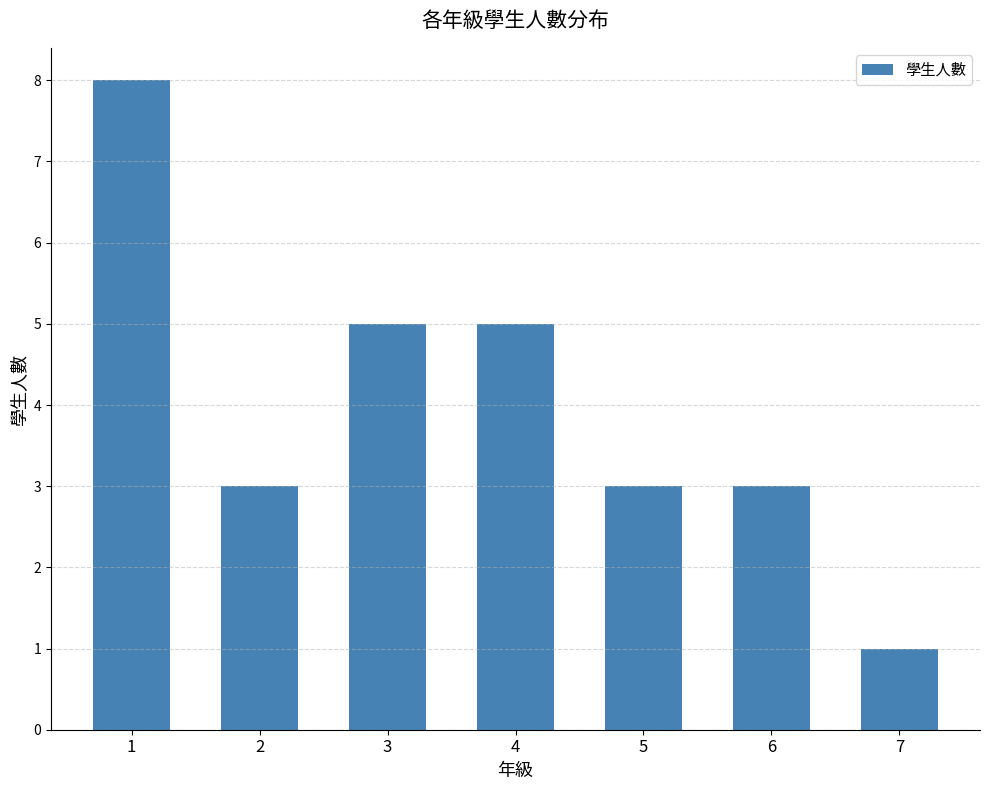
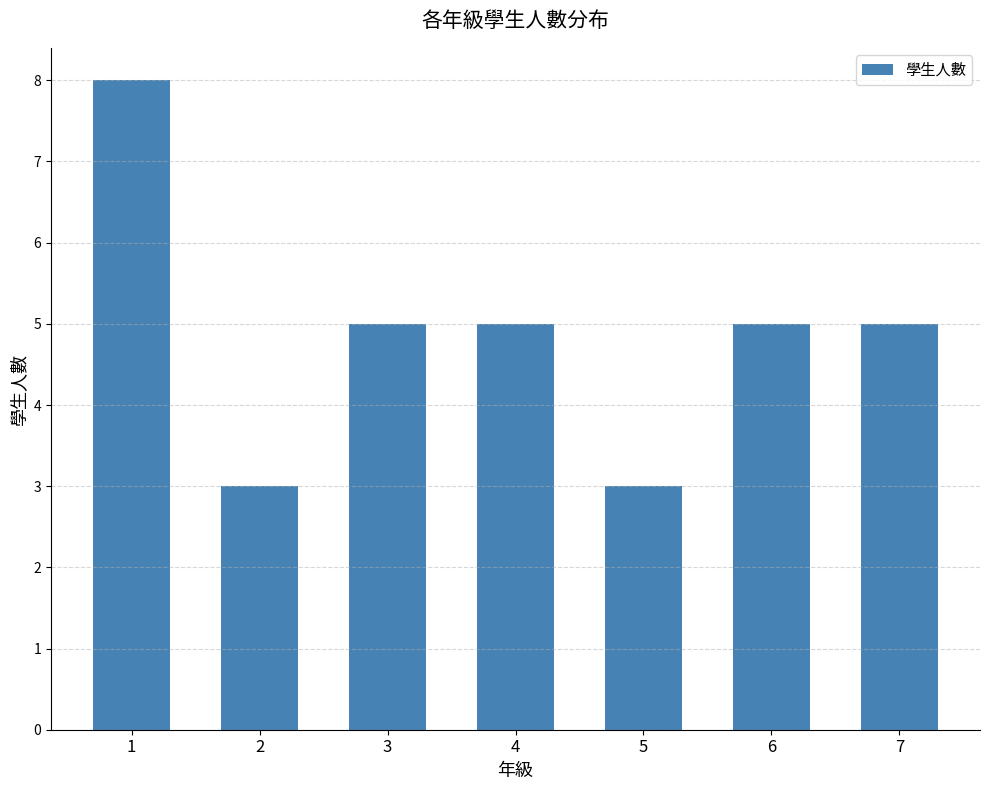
6: 3 -> 5
7: 1 -> 5
